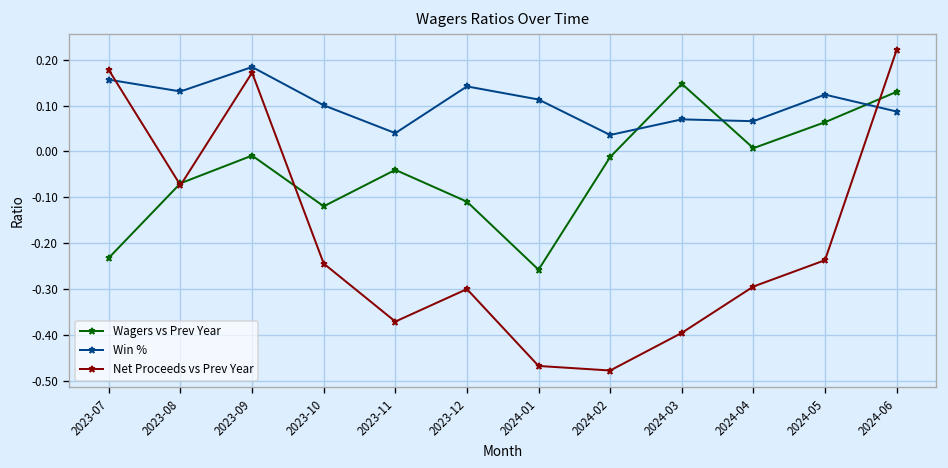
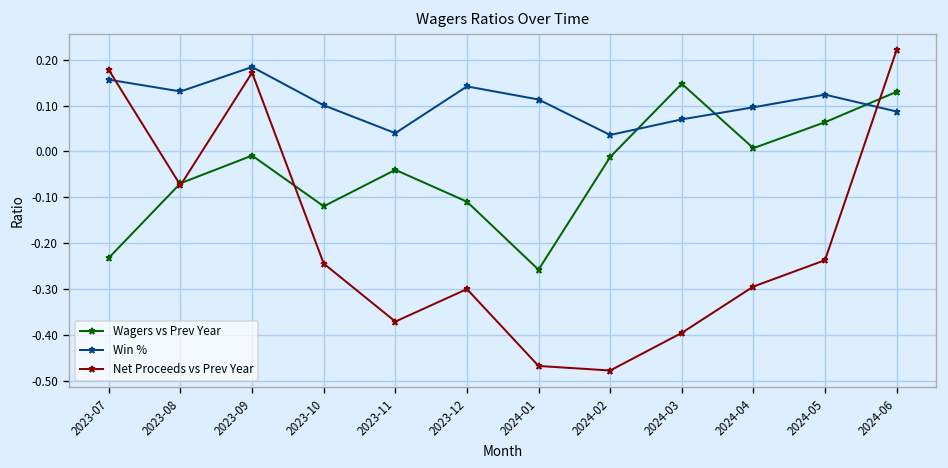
Win %, 2024-04: 0.07 -> 0.10
